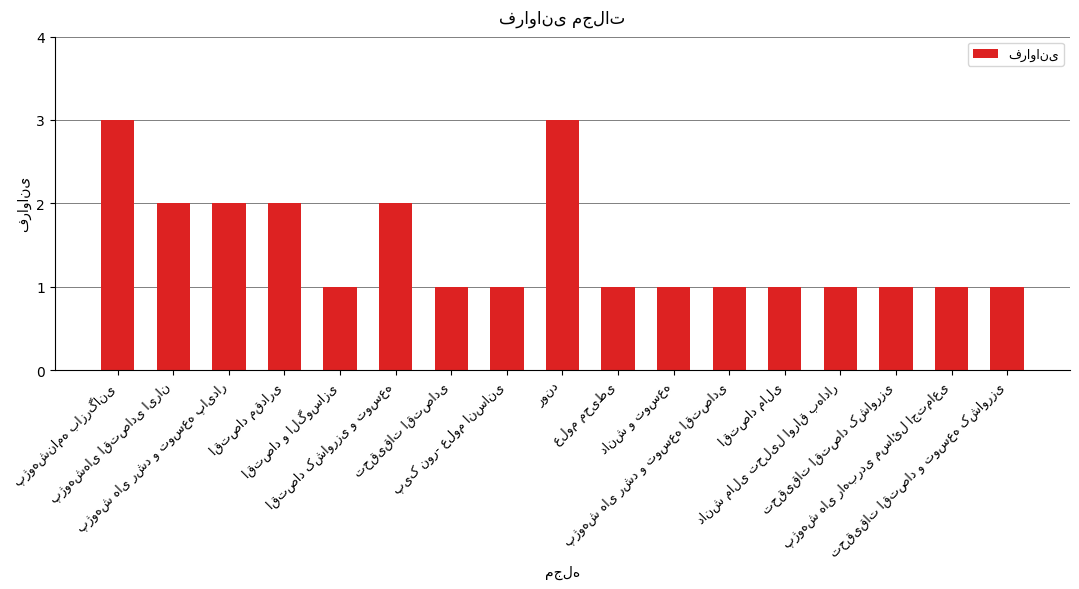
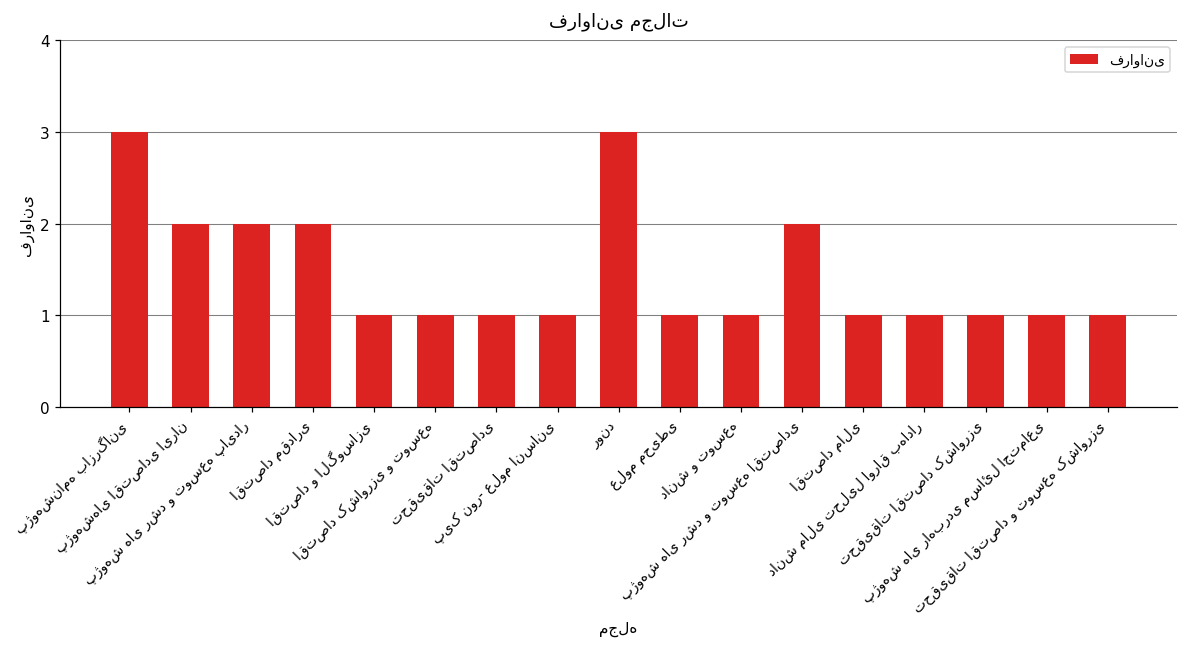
اقتصاد کشاورزی و توسعه: 2 -> 1
پژوهش های رشد و توسعه اقتصادی: 1 -> 2
